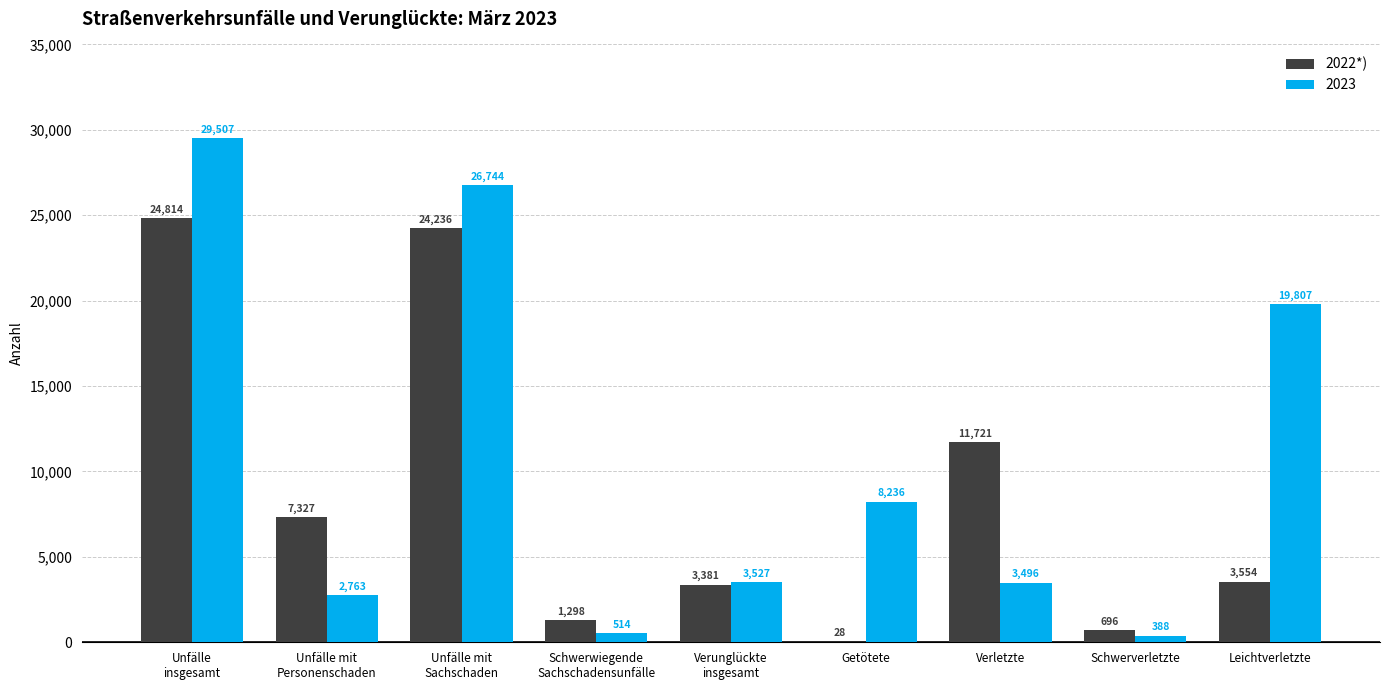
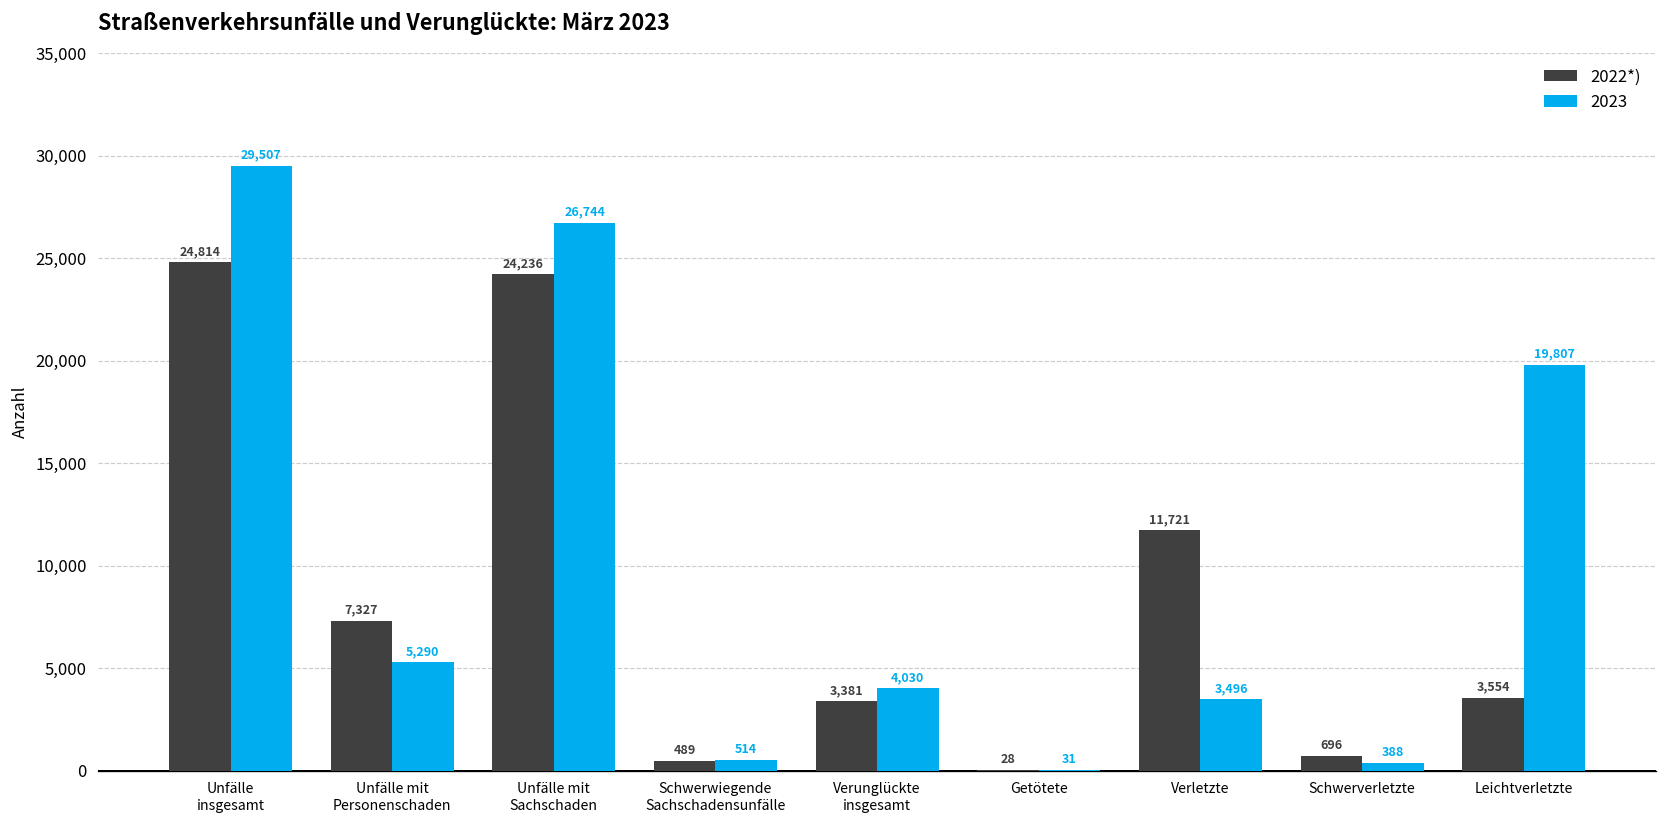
2023, Unfälle mit Personenschaden: 2,763 -> 5,290
2022*), Schwerwiegende Sachschadensunfälle: 1,298 -> 489
2023, Verunglückte insgesamt: 3,527 -> 4,030
2023, Getötete: 8,236 -> 31
